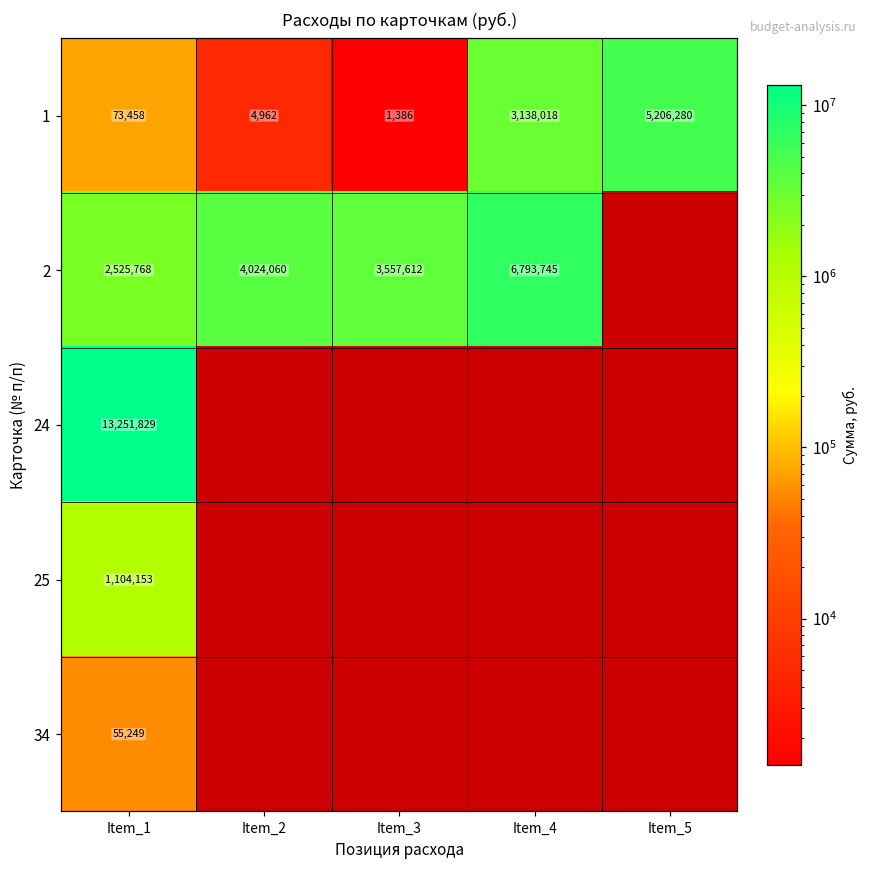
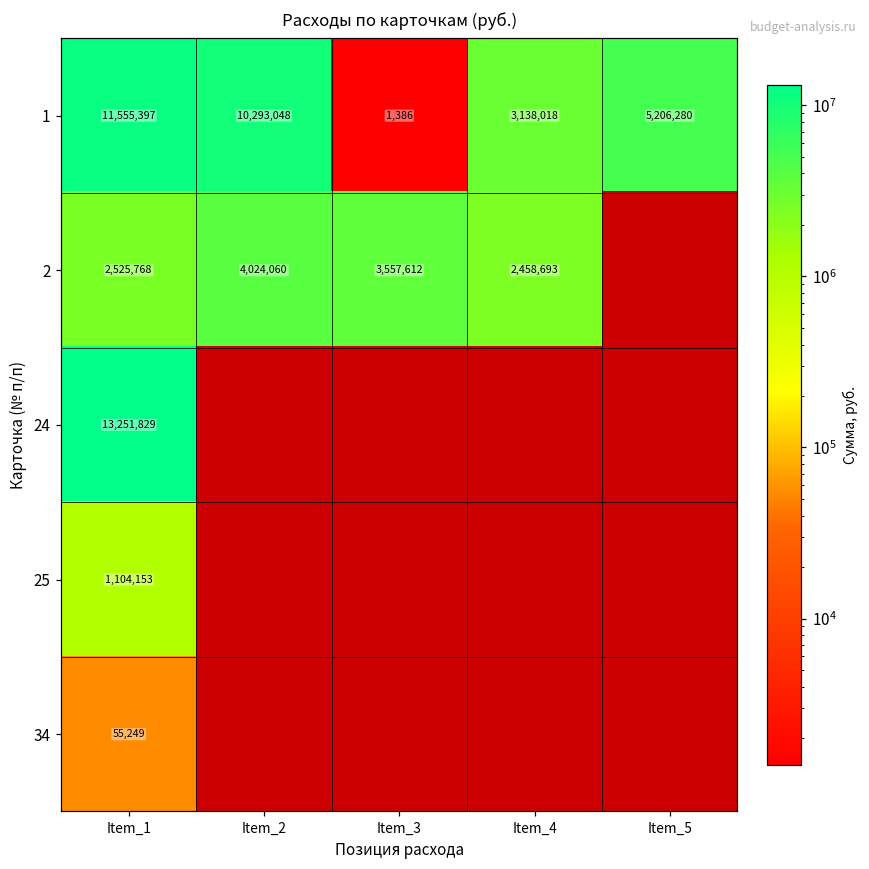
1, Item_1: 73,458 -> 11,555,397
1, Item_2: 4,962 -> 10,293,048
2, Item_4: 6,793,745 -> 2,458,693
